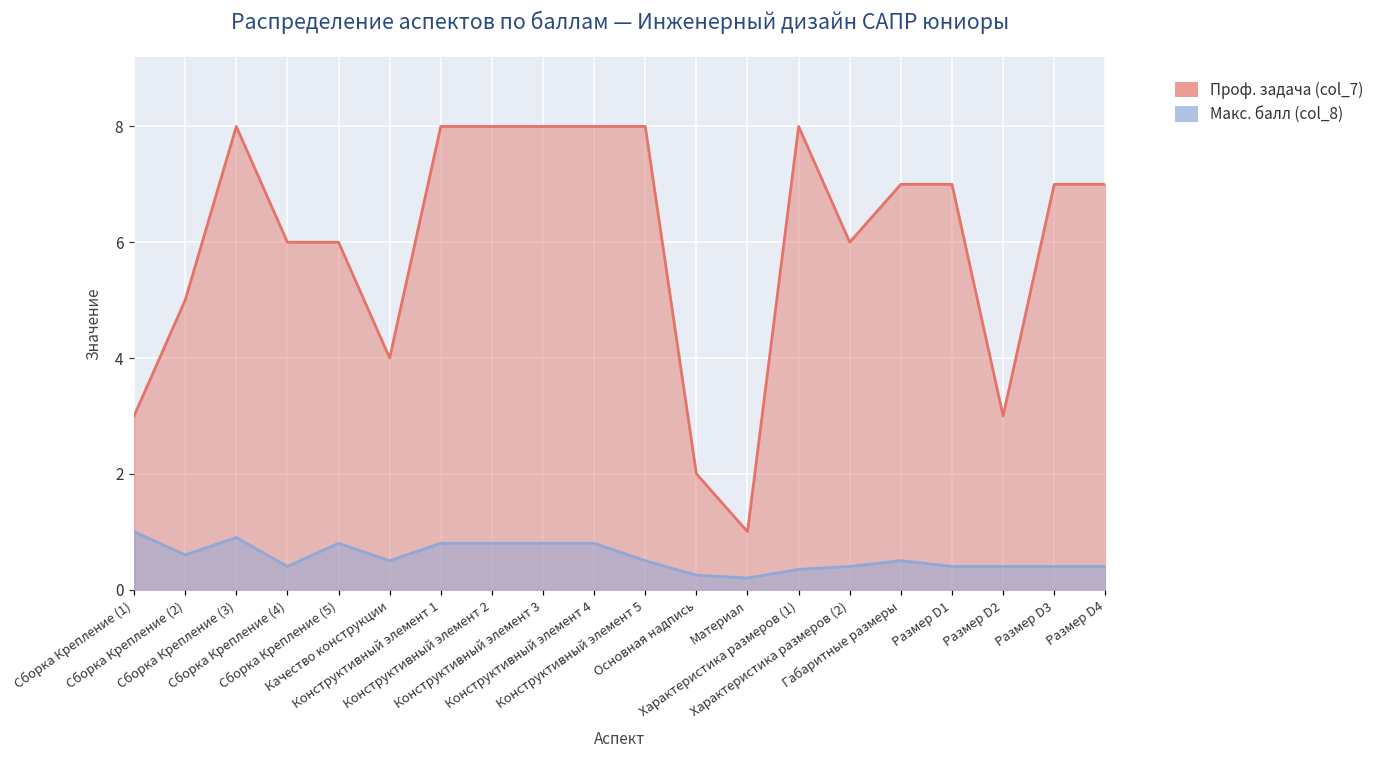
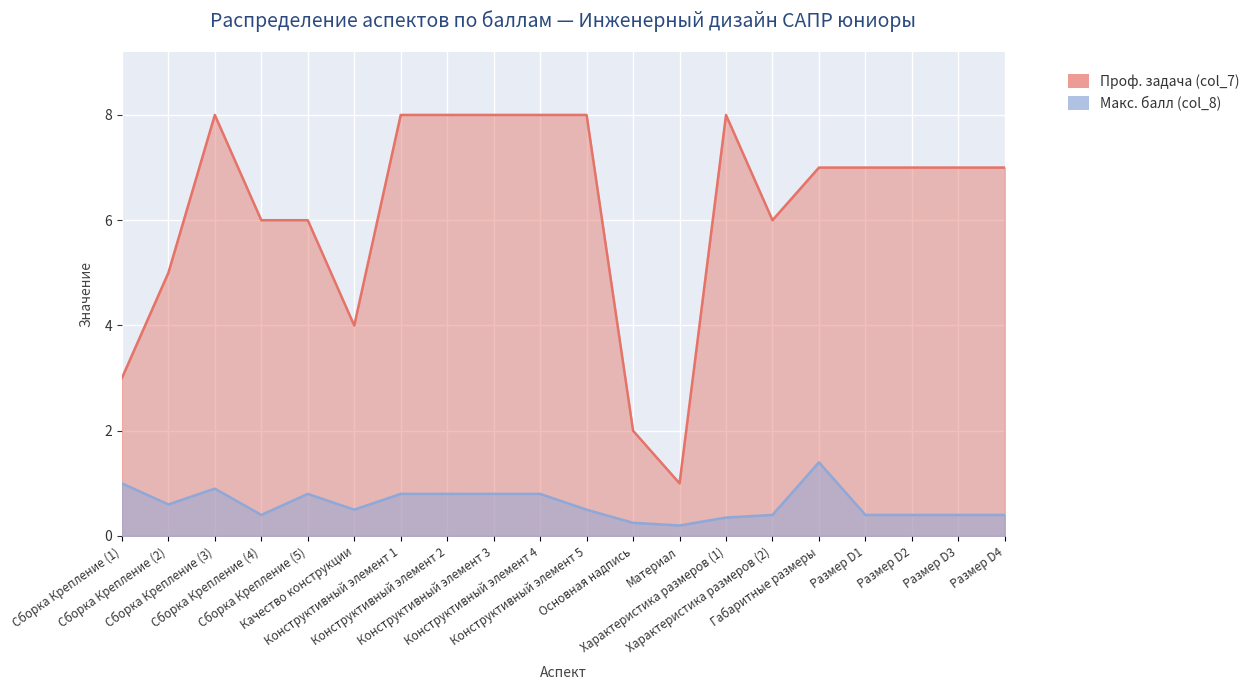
Макс. балл (col_8), Габаритные размеры: 0.5 -> 1.4
Проф. задача (col_7), Размер D2: 3 -> 7
